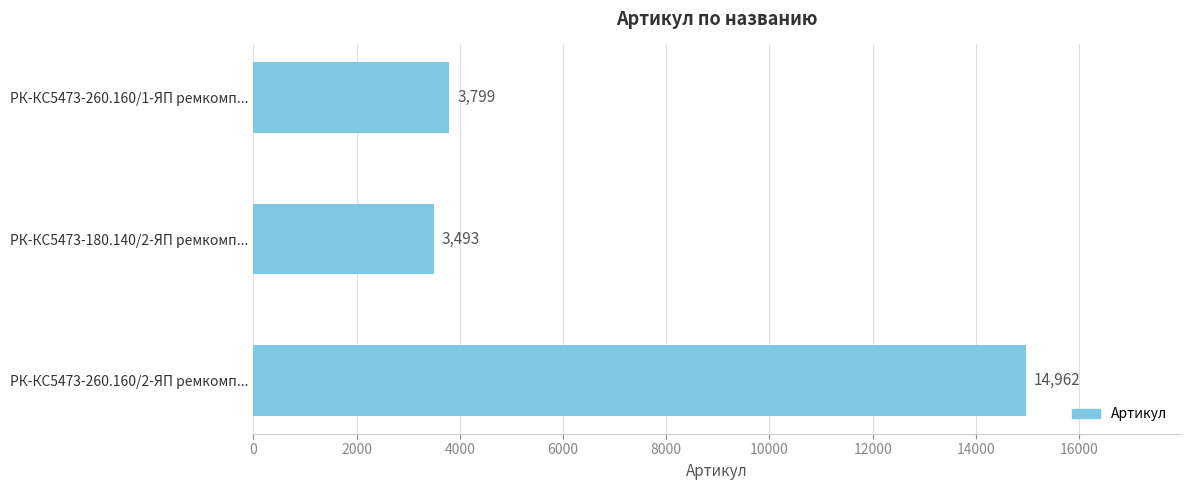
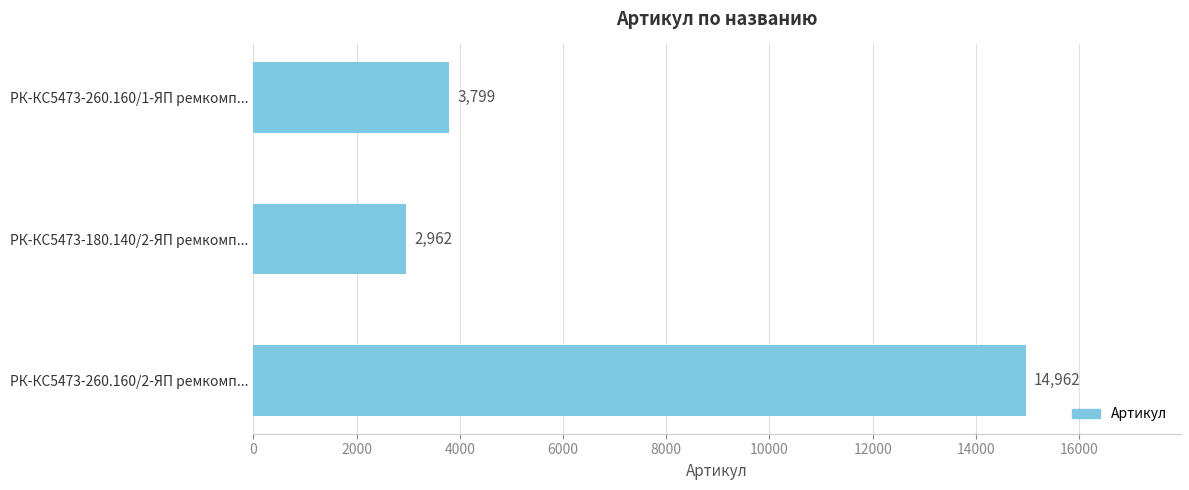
РК-КС5473-180.140/2-ЯП ремкомп...: 3,493 -> 2,962
